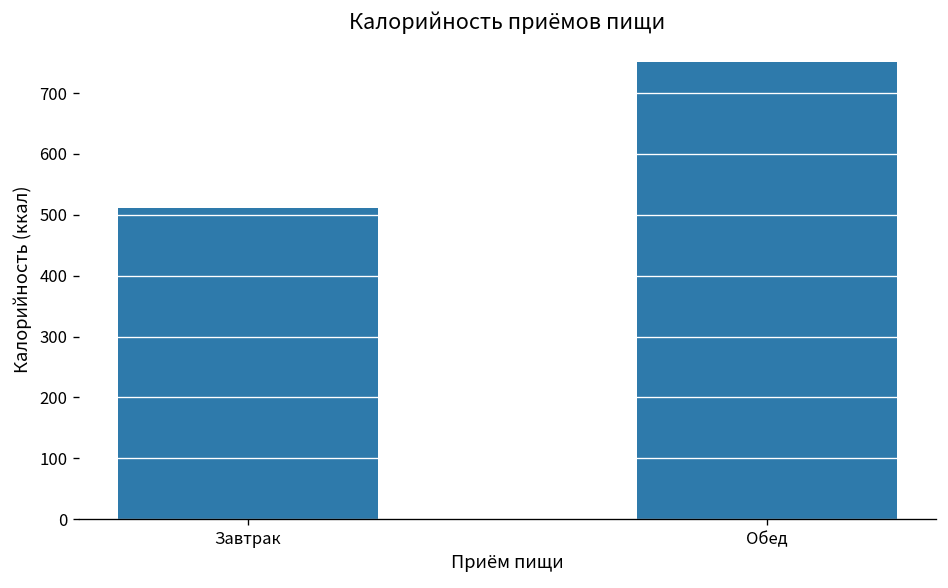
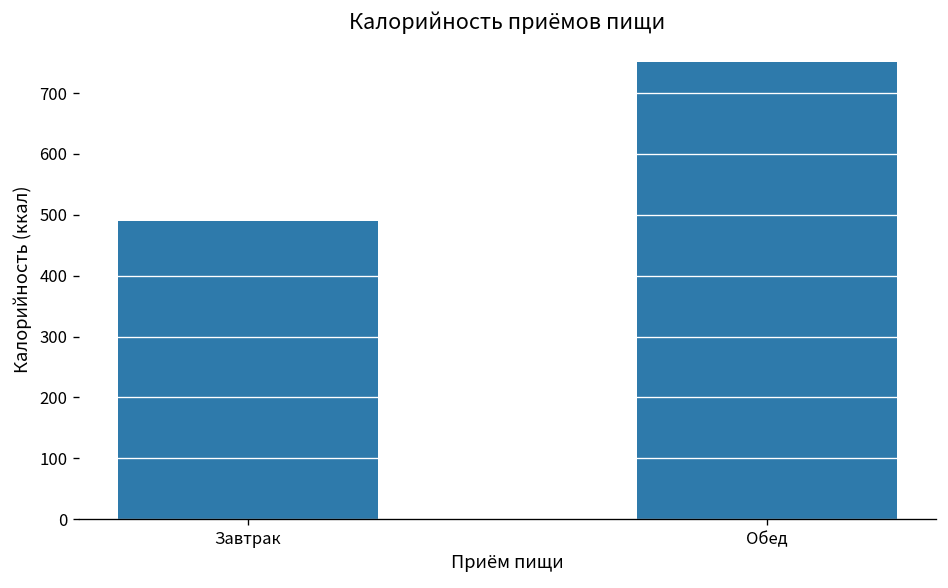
Завтрак: 510 -> 490
